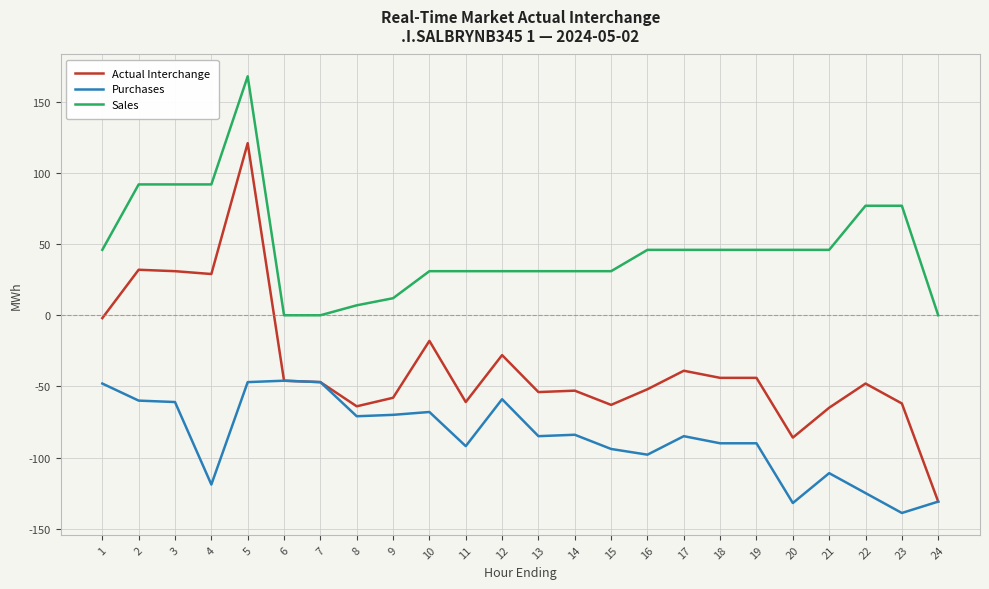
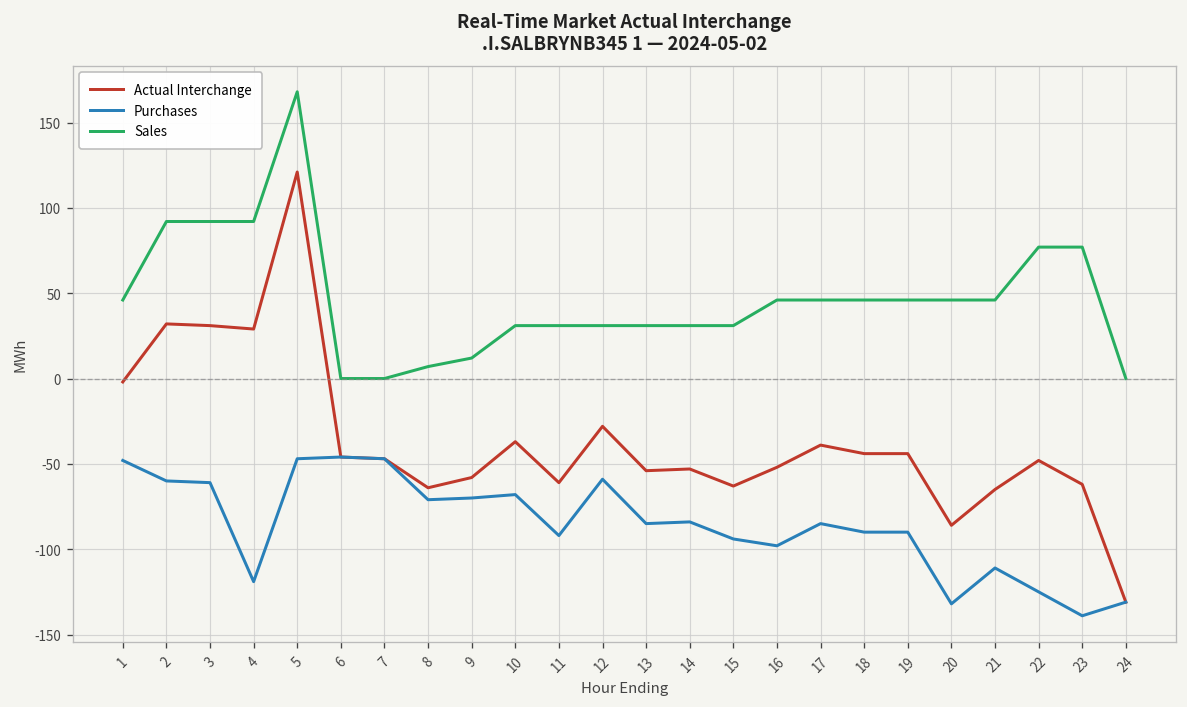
Actual Interchange, 10: -18 -> -37
